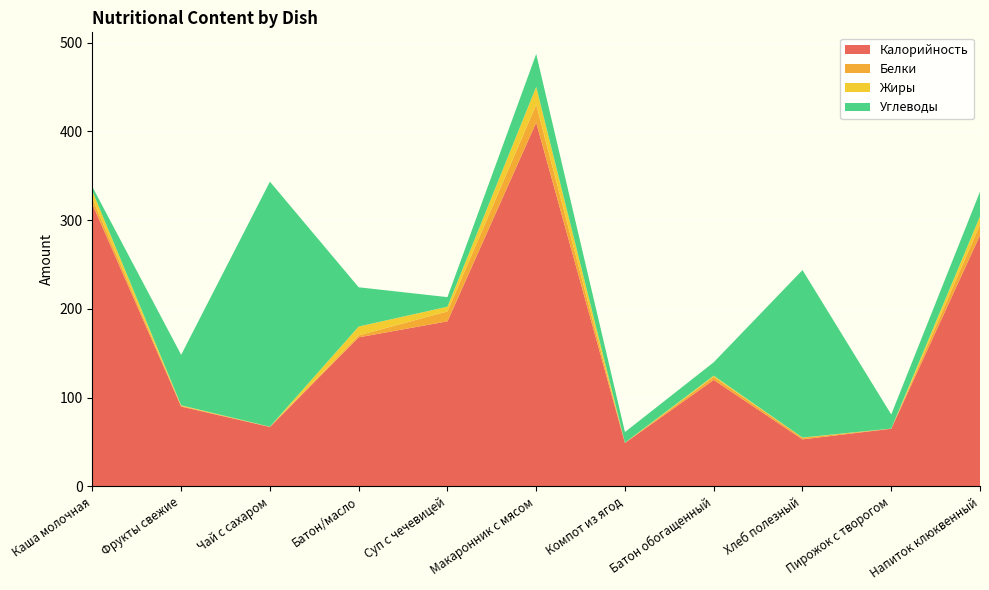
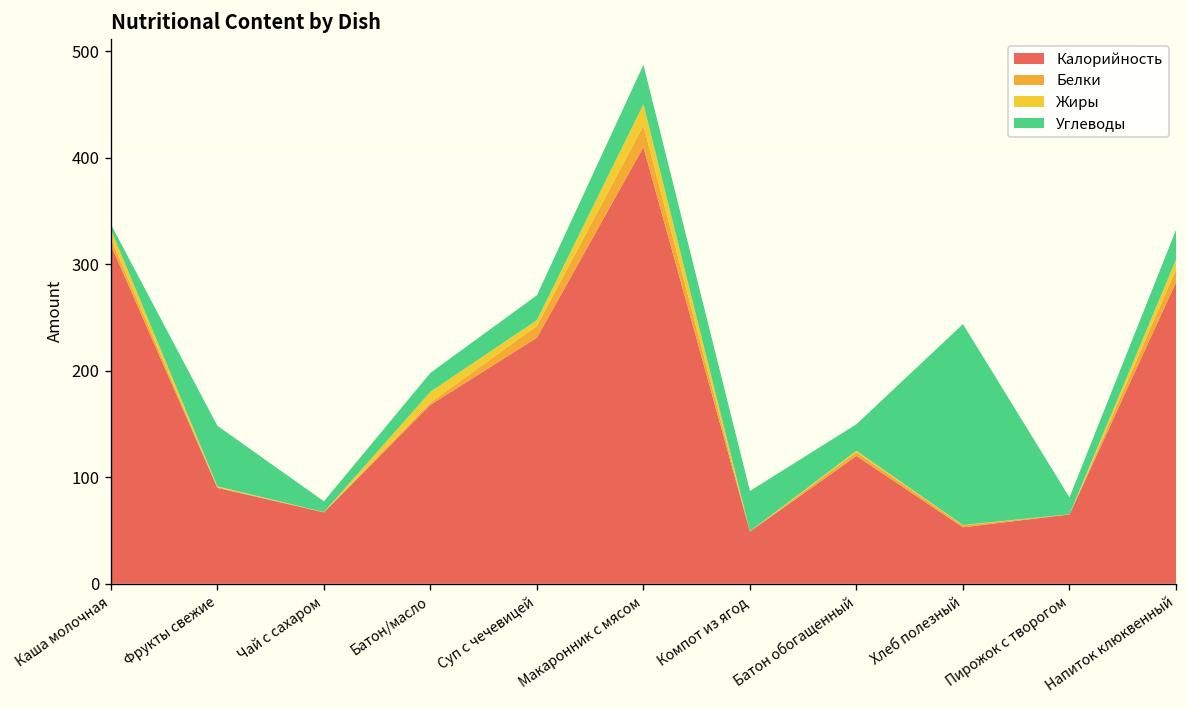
Углеводы, Чай с сахаром: 280 -> 10
Углеводы, Батон/масло: 40 -> 20
Калорийность, Суп с чечевицей: 190 -> 230
Углеводы, Суп с чечевицей: 10 -> 20
Углеводы, Компот из ягод: 10 -> 40
Углеводы, Батон обогащенный: 20 -> 30
